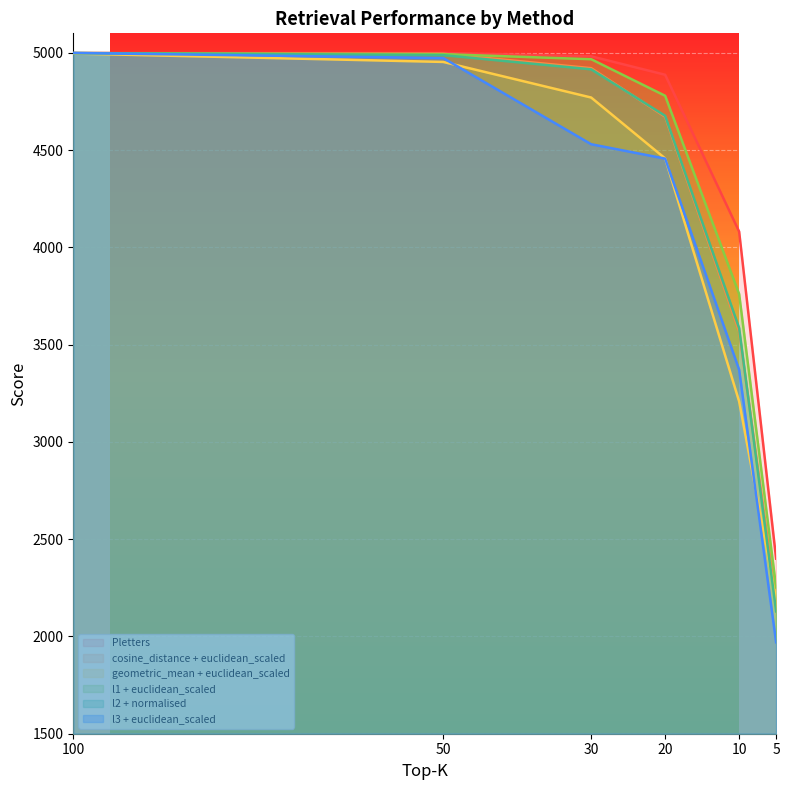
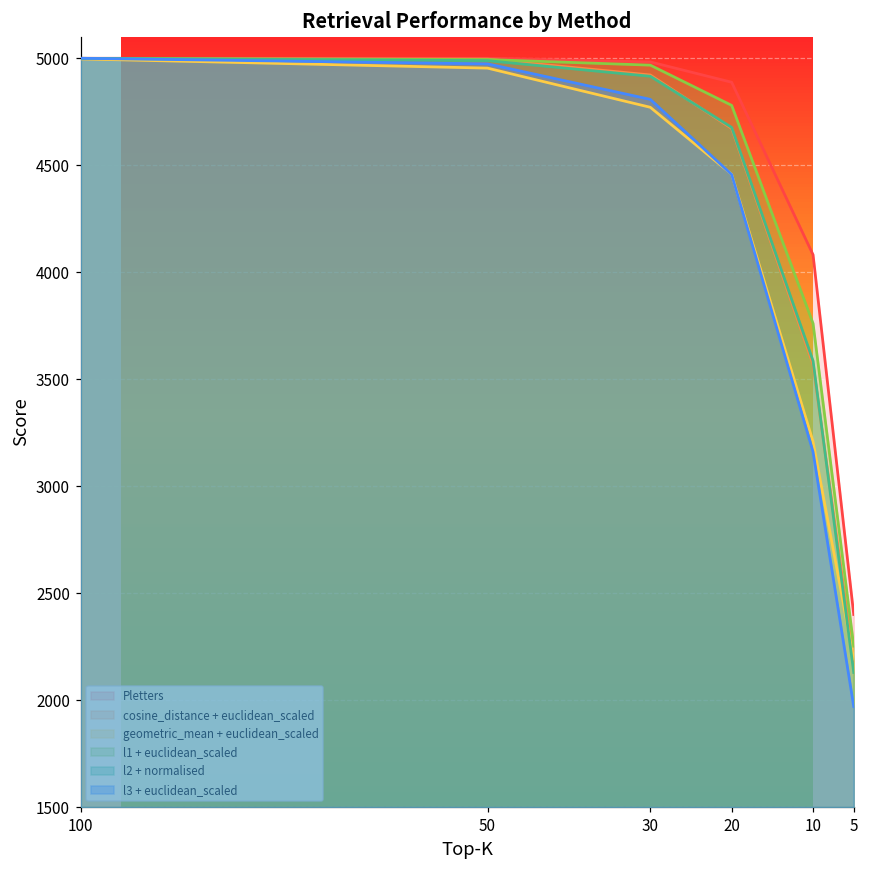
l3 + euclidean_scaled, 30: 4530 -> 4810
l3 + euclidean_scaled, 10: 3370 -> 3160
